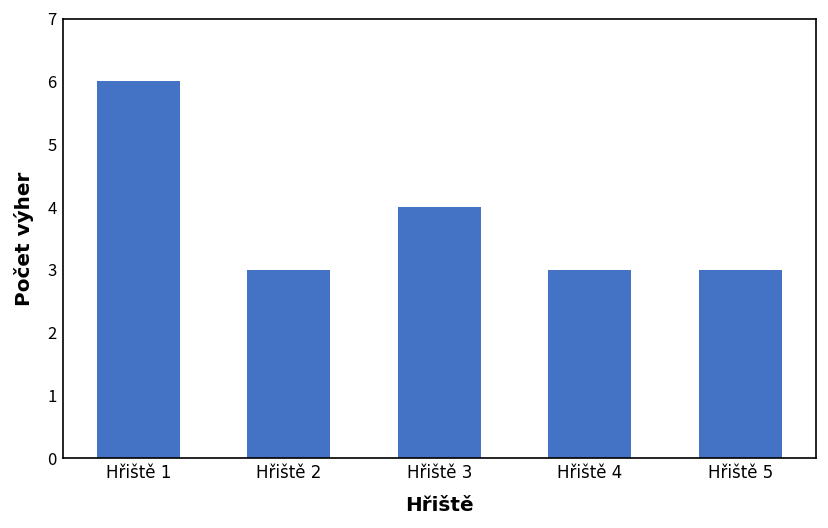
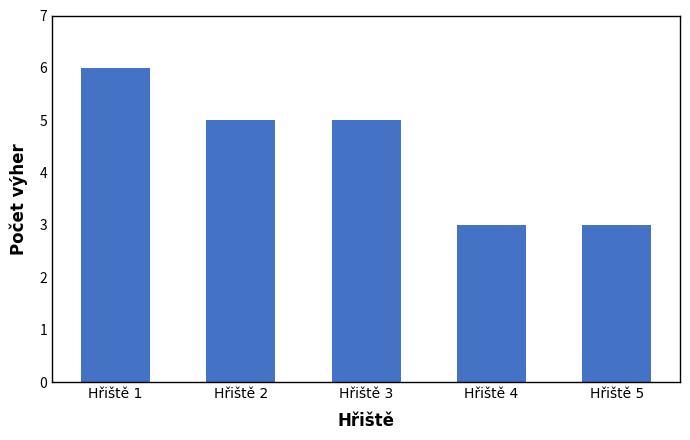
Hřiště 2: 3 -> 5
Hřiště 3: 4 -> 5
